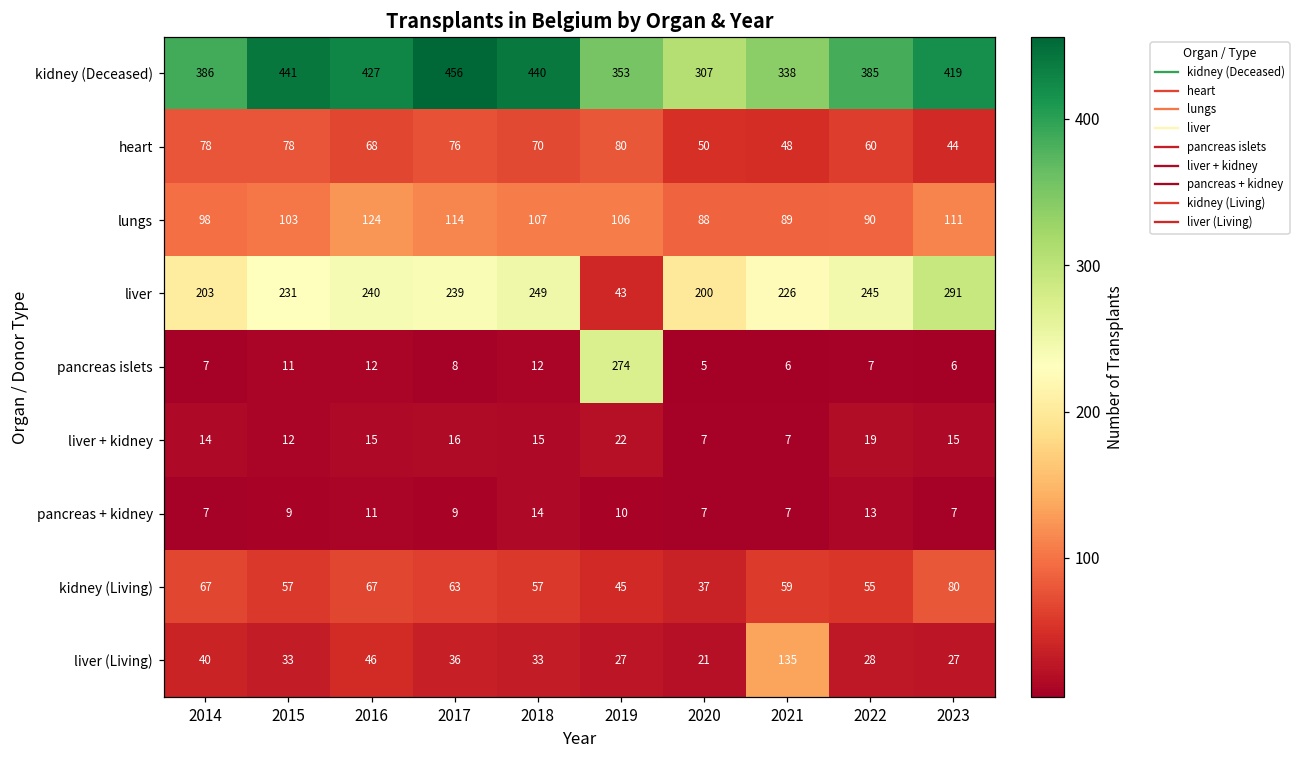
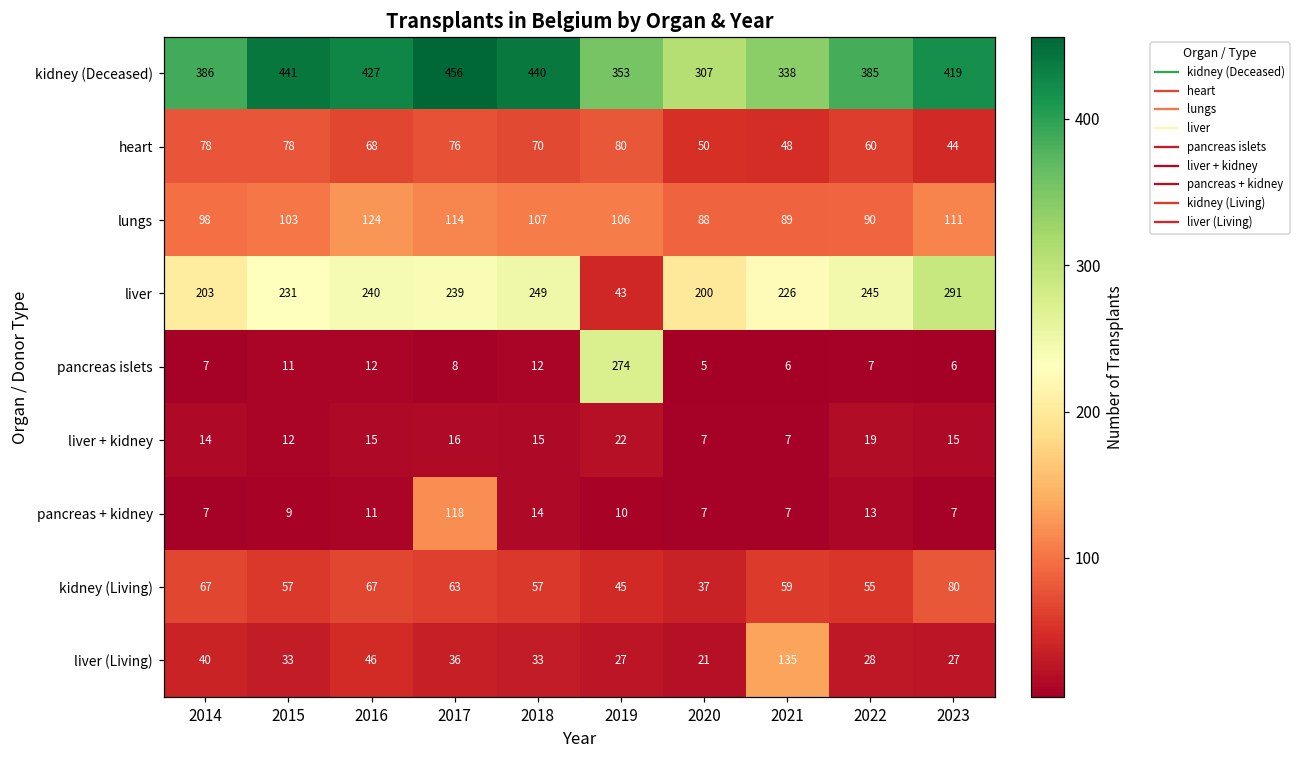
pancreas + kidney, 2017: 9 -> 118
